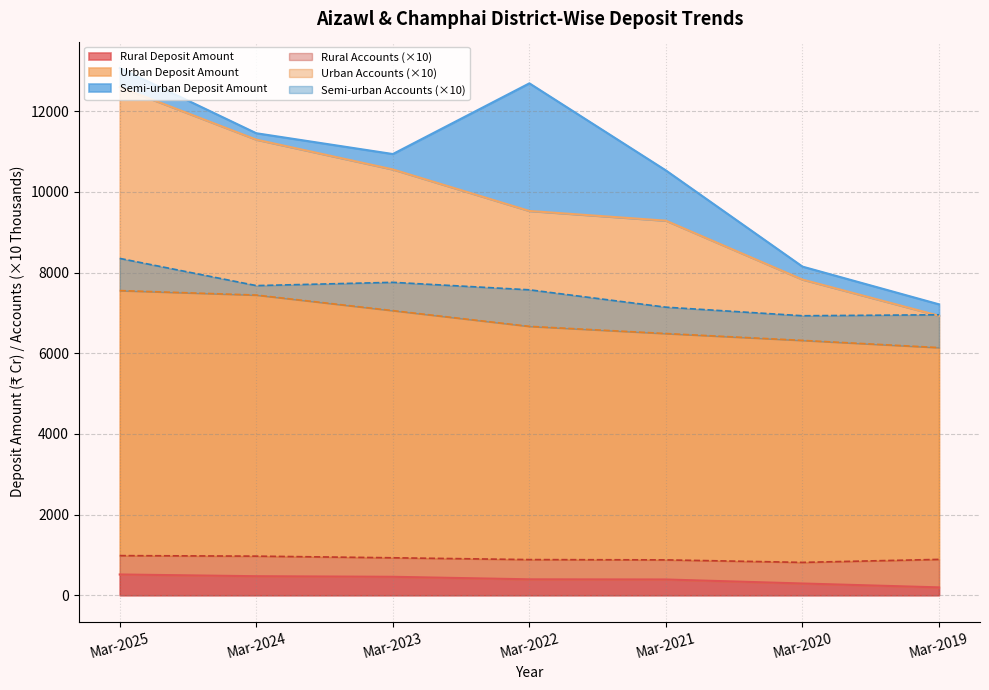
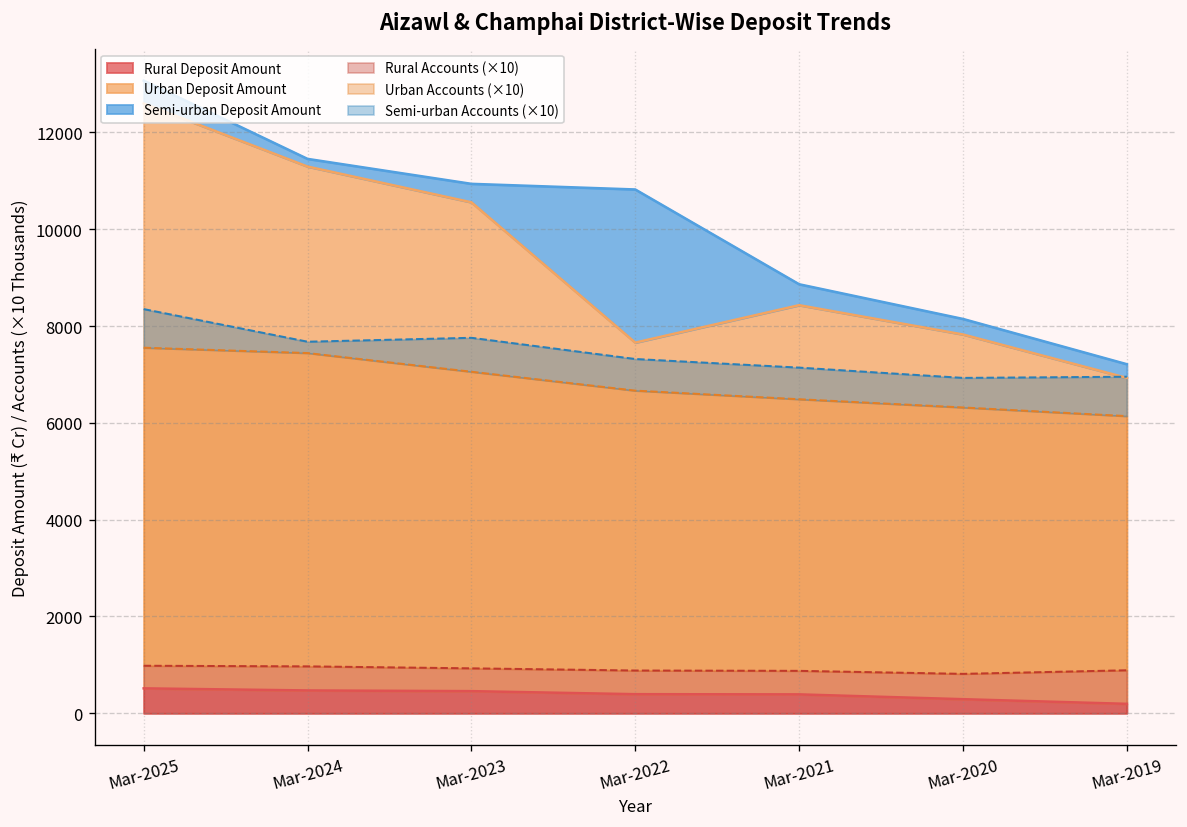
Urban Deposit Amount, Mar-2022: 9100 -> 7300
Semi-urban Accounts (×10), Mar-2022: 900 -> 700
Urban Deposit Amount, Mar-2021: 8900 -> 8000
Semi-urban Deposit Amount, Mar-2021: 1200 -> 400
